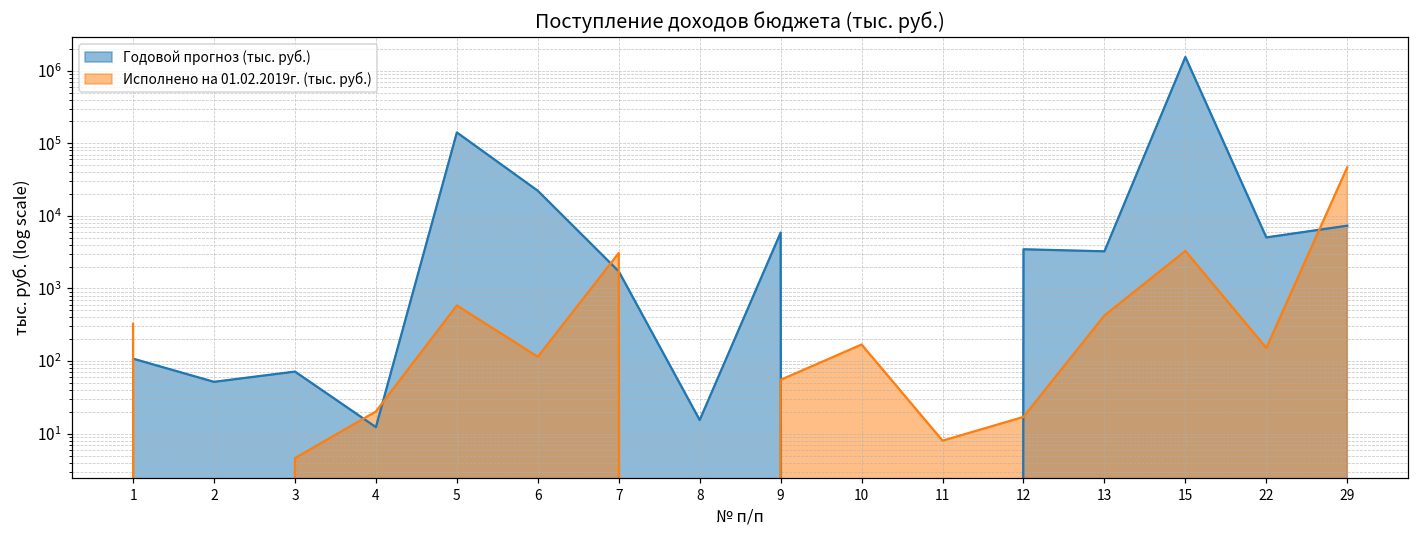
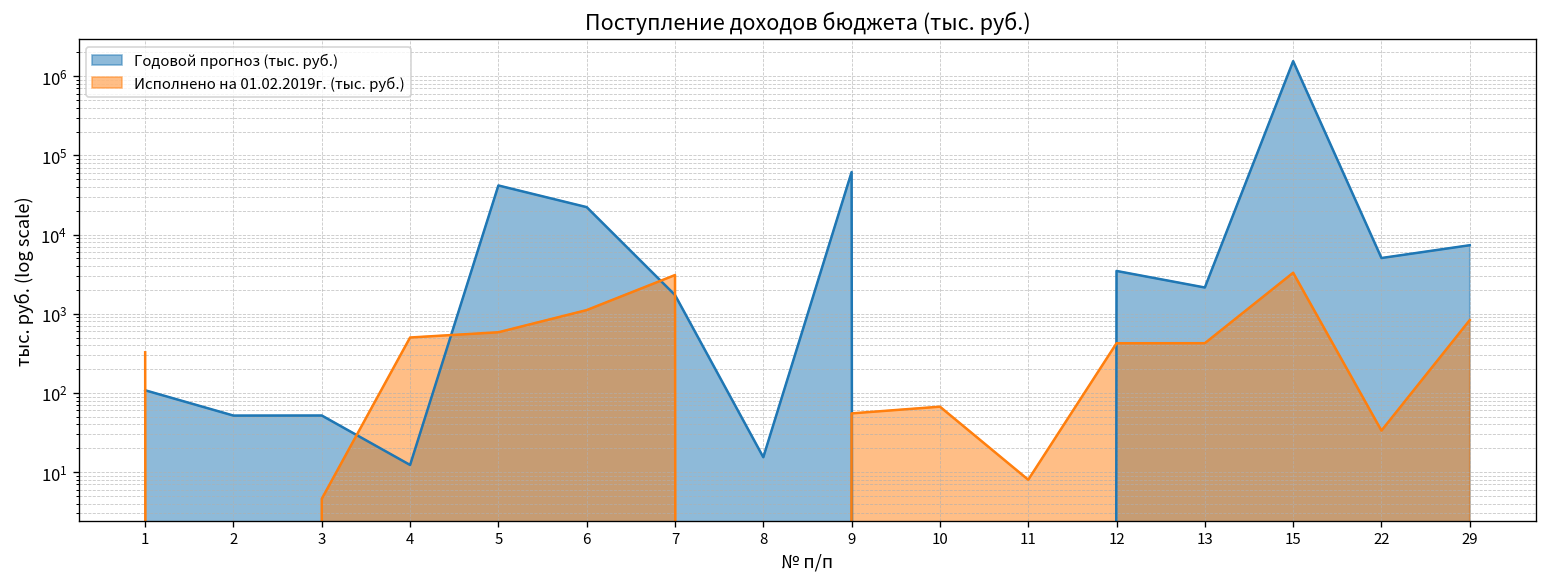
Годовой прогноз (тыс. руб.), 3: 70 -> 50
Исполнено на 01.02.2019г. (тыс. руб.), 4: 20 -> 500
Годовой прогноз (тыс. руб.), 5: 140000 -> 40000
Исполнено на 01.02.2019г. (тыс. руб.), 6: 110 -> 1100
Годовой прогноз (тыс. руб.), 9: 6000 -> 60000
Исполнено на 01.02.2019г. (тыс. руб.), 10: 170 -> 70
Исполнено на 01.02.2019г. (тыс. руб.), 12: 17 -> 400
Годовой прогноз (тыс. руб.), 13: 3000 -> 2100
Исполнено на 01.02.2019г. (тыс. руб.), 22: 150 -> 30
Исполнено на 01.02.2019г. (тыс. руб.), 29: 50000 -> 800
